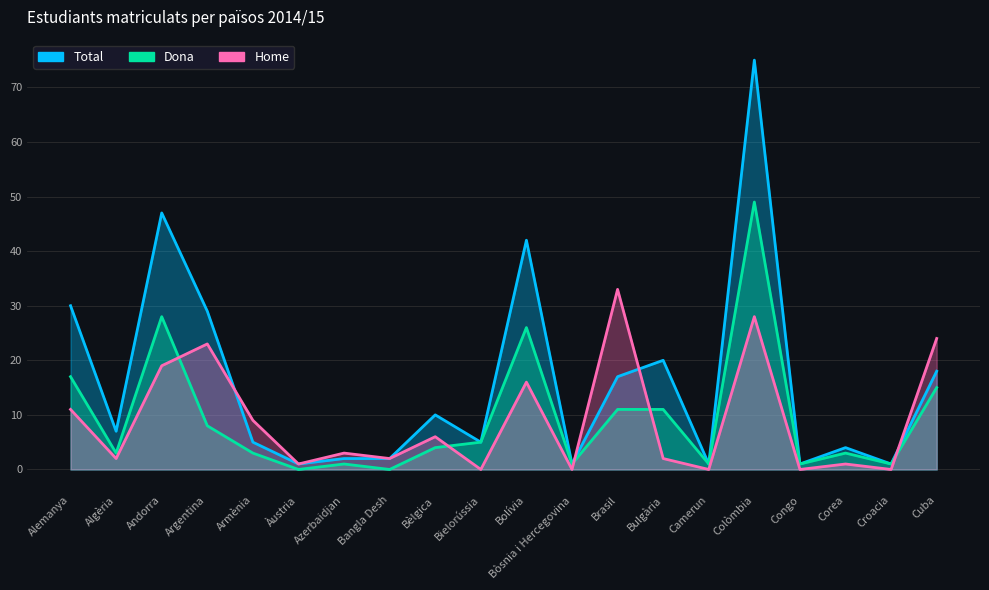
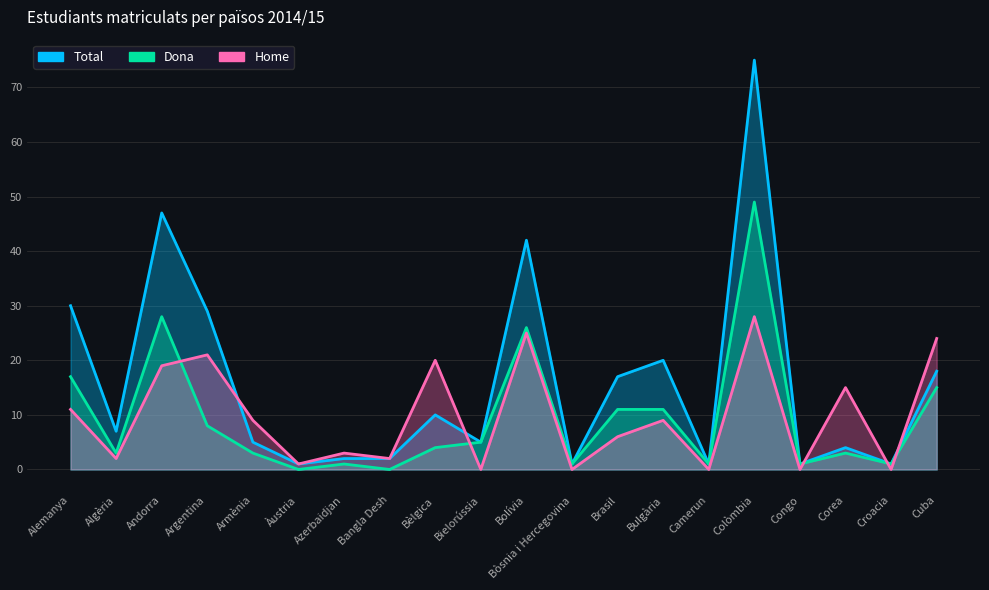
Home, Argentina: 23 -> 21
Home, Bèlgica: 6 -> 20
Home, Bolívia: 16 -> 25
Home, Brasil: 33 -> 6
Home, Bulgària: 2 -> 9
Home, Corea: 1 -> 15
